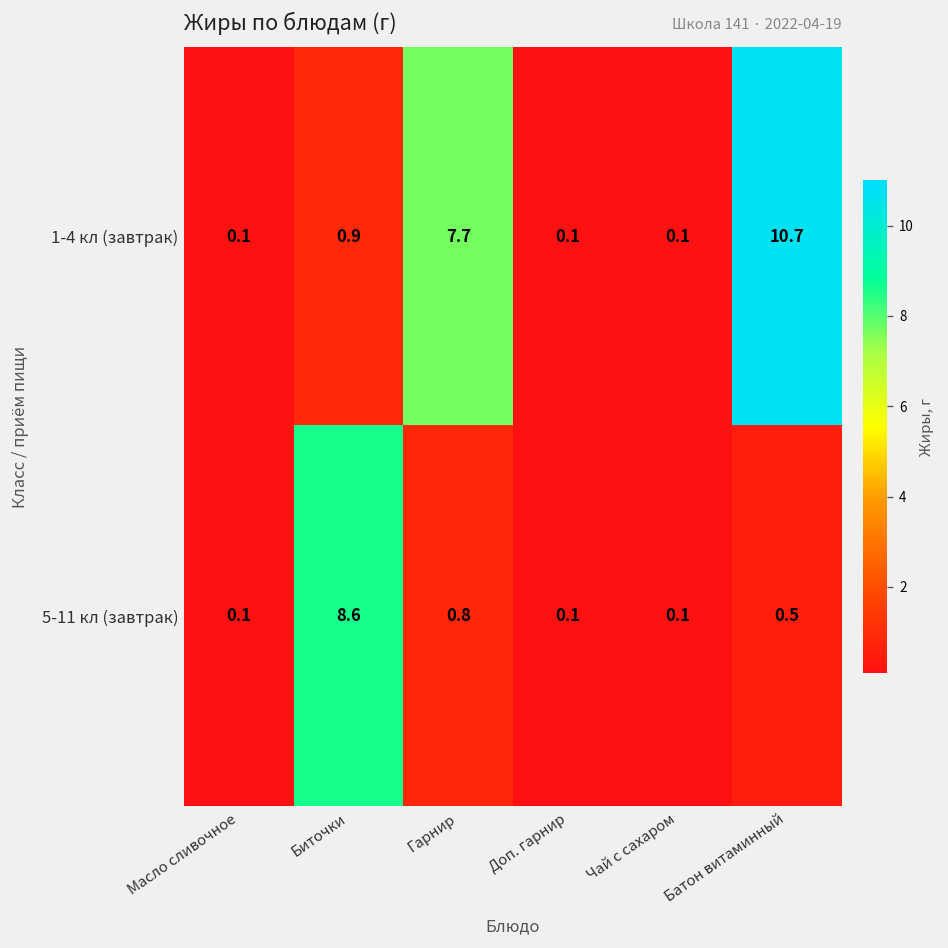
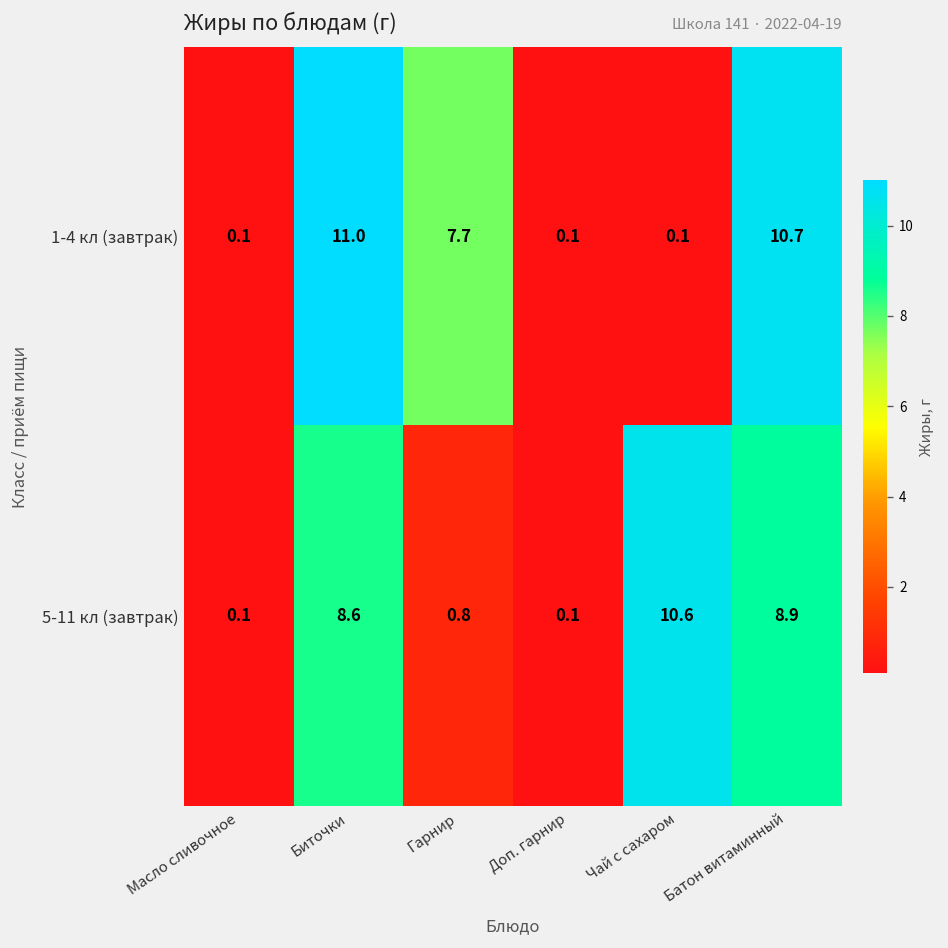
1-4 кл (завтрак), Биточки: 0.9 -> 11.0
5-11 кл (завтрак), Чай с сахаром: 0.1 -> 10.6
5-11 кл (завтрак), Батон витаминный: 0.5 -> 8.9
